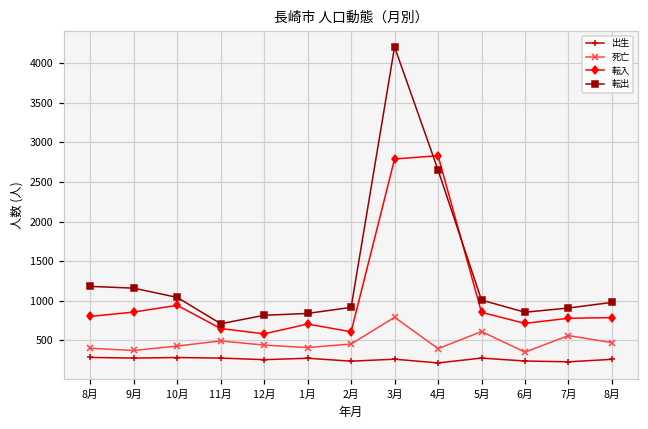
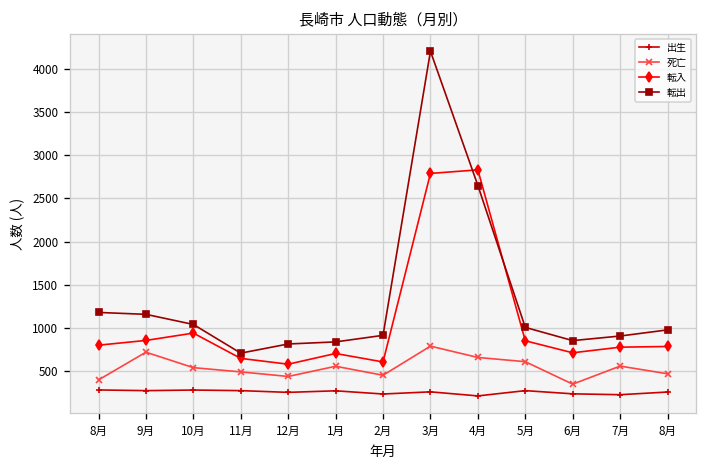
死亡, 9月: 400 -> 700
死亡, 10月: 400 -> 500
死亡, 1月: 400 -> 600
死亡, 4月: 400 -> 700
